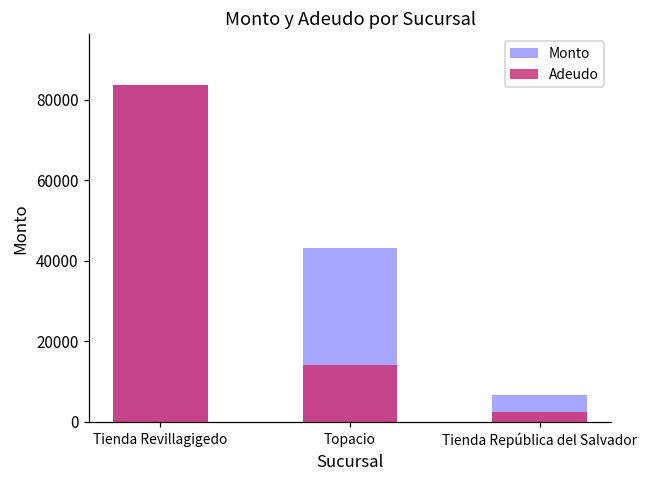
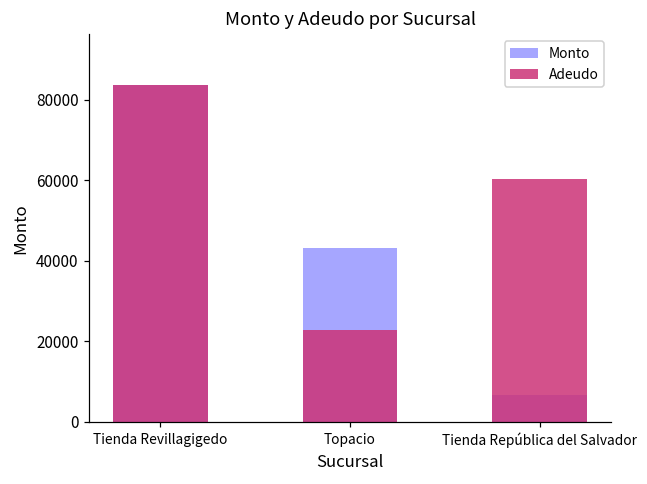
Adeudo, Topacio: 14000 -> 23000
Adeudo, Tienda República del Salvador: 3000 -> 60000
